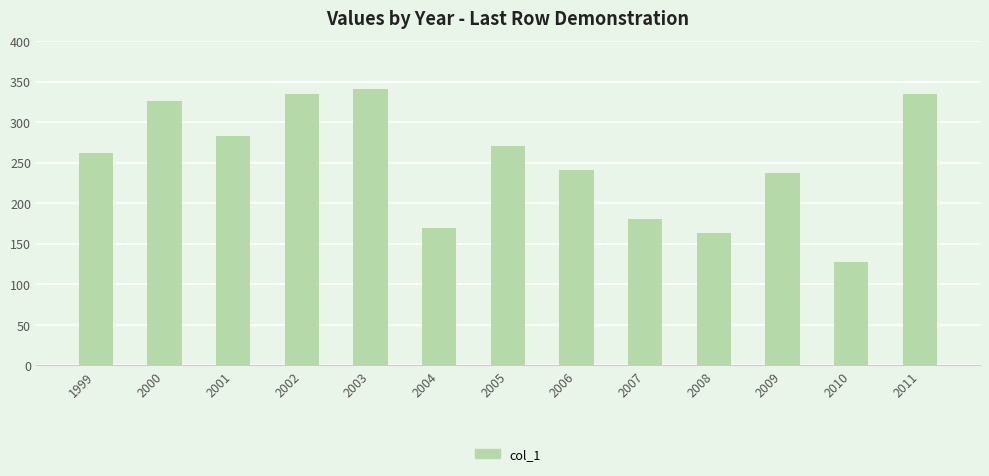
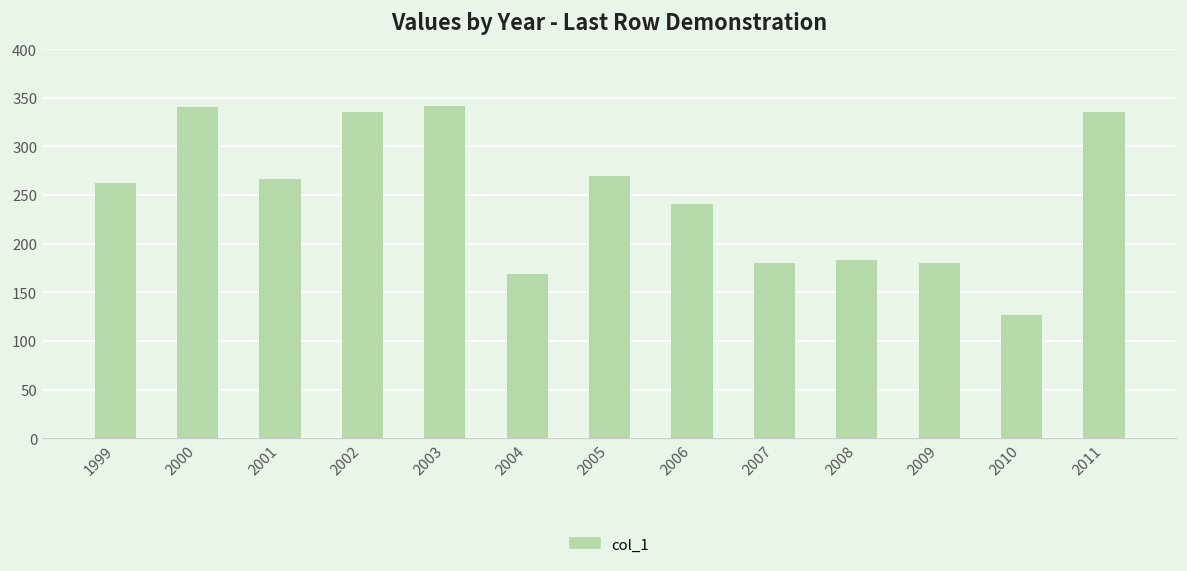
2000: 330 -> 340
2001: 280 -> 270
2008: 160 -> 180
2009: 240 -> 180
